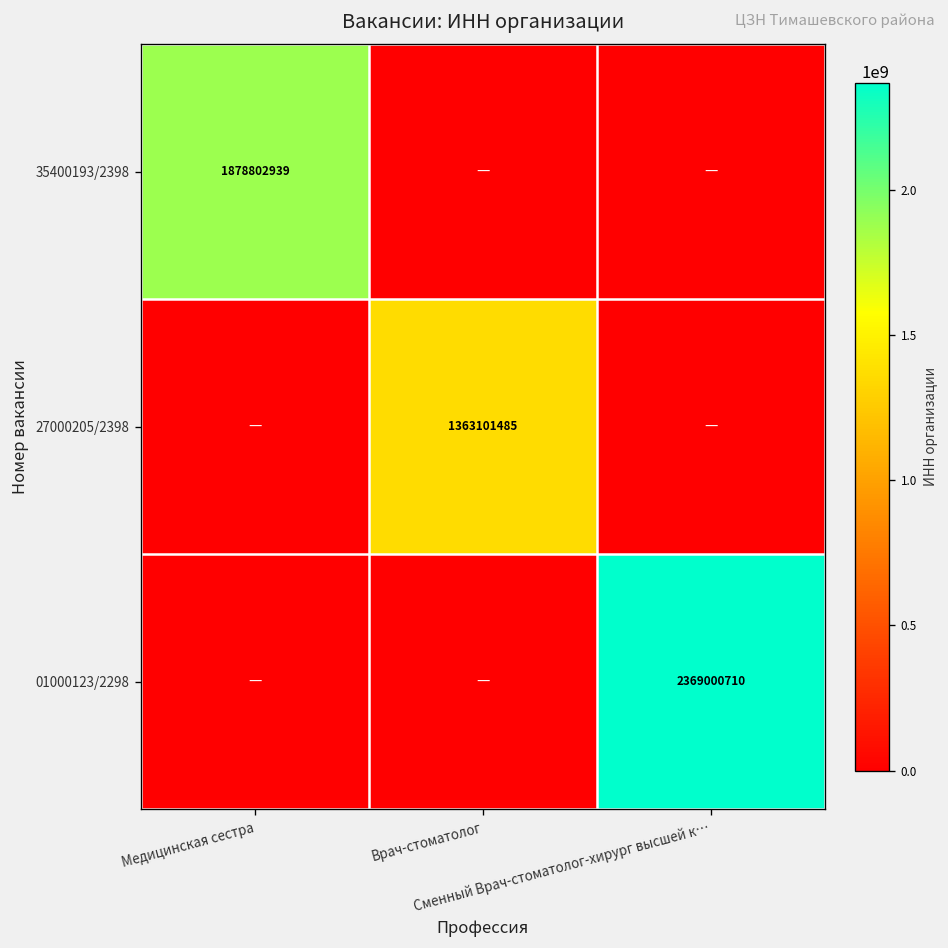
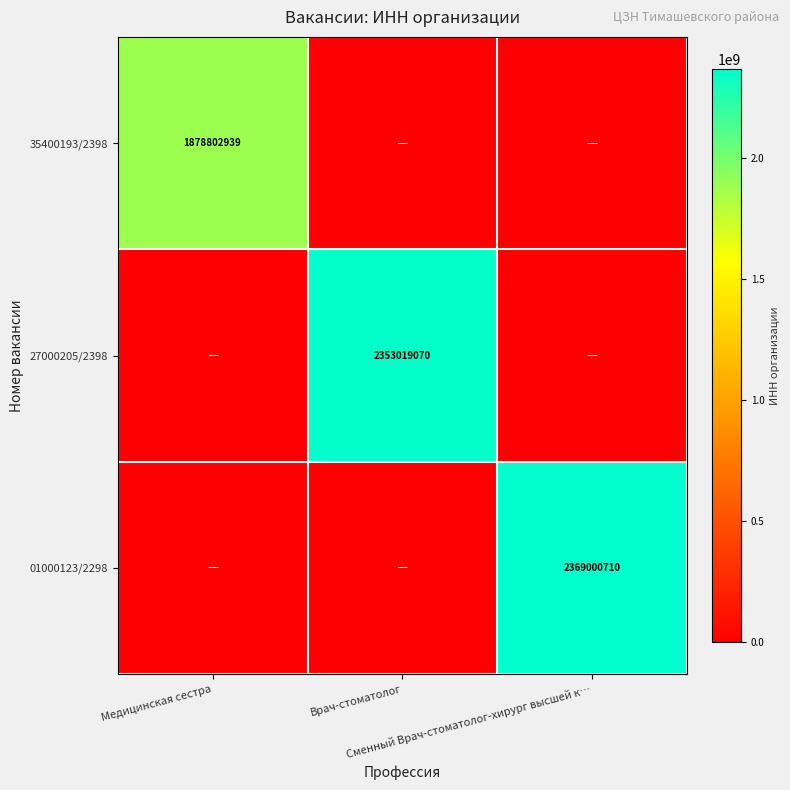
27000205/2398, Врач-стоматолог: 1363101485 -> 2353019070
